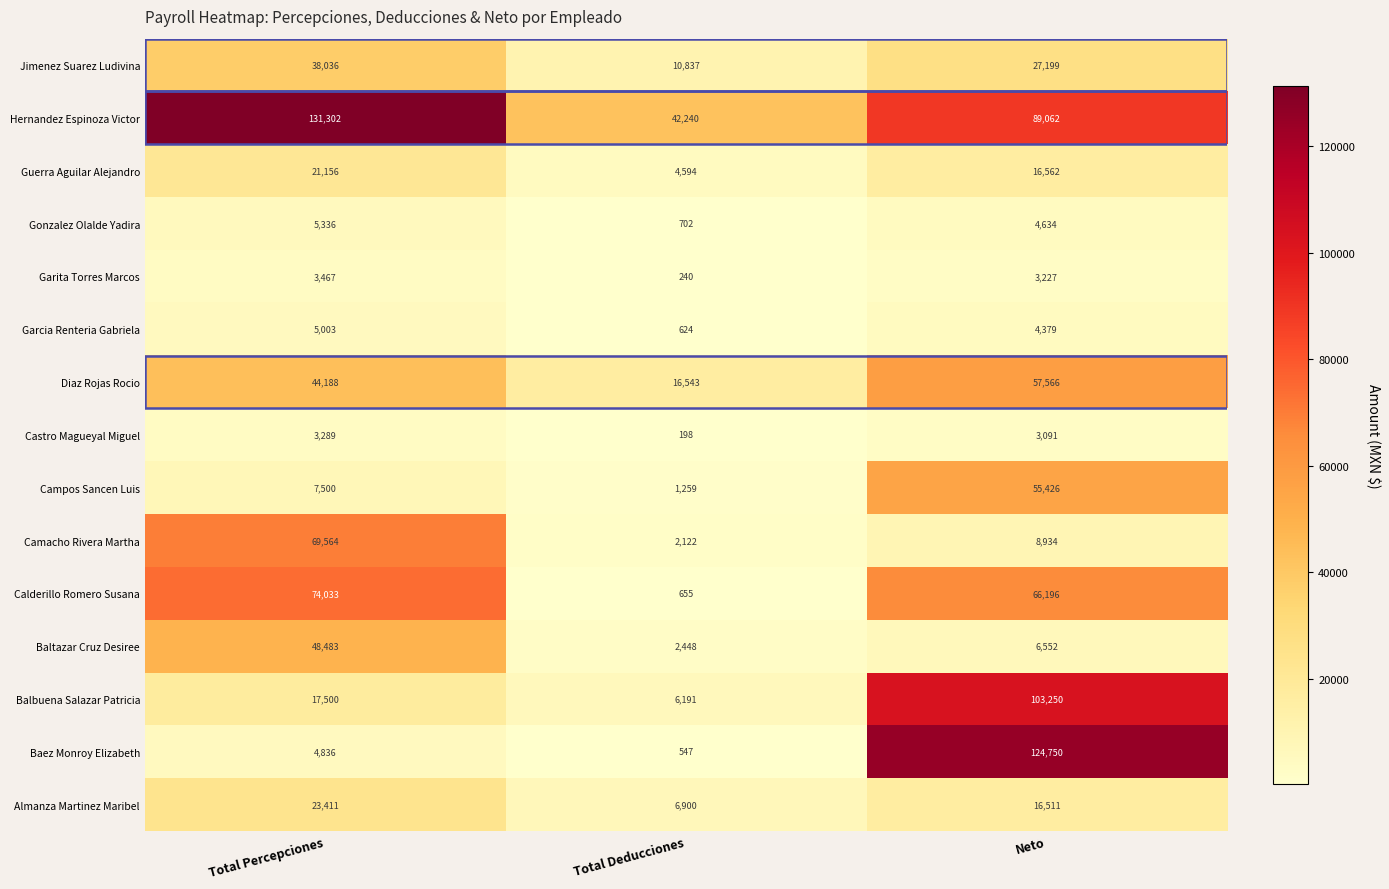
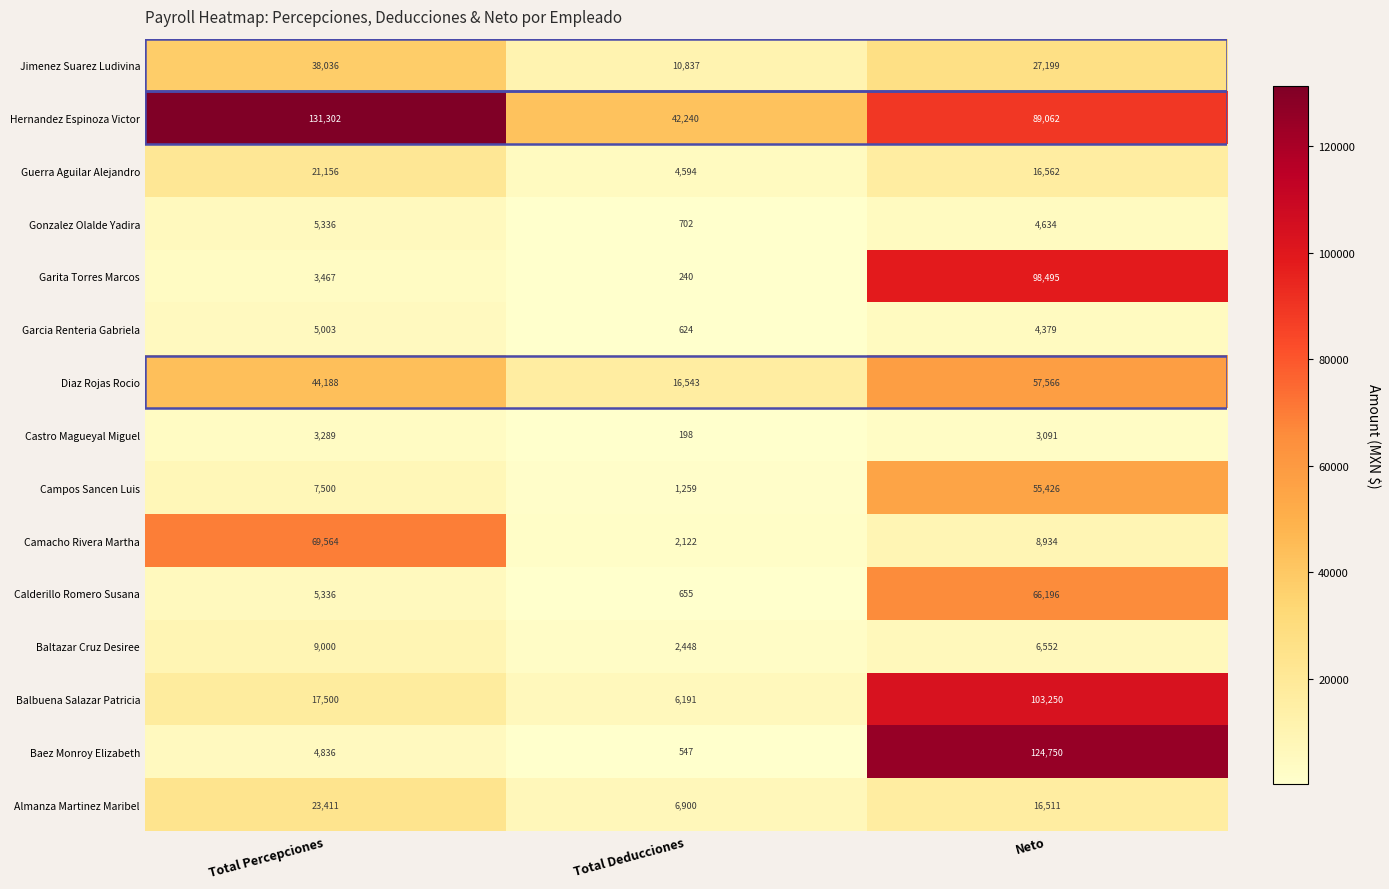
Garita Torres Marcos, Neto: 3,227 -> 98,495
Calderillo Romero Susana, Total Percepciones: 74,033 -> 5,336
Baltazar Cruz Desiree, Total Percepciones: 48,483 -> 9,000
